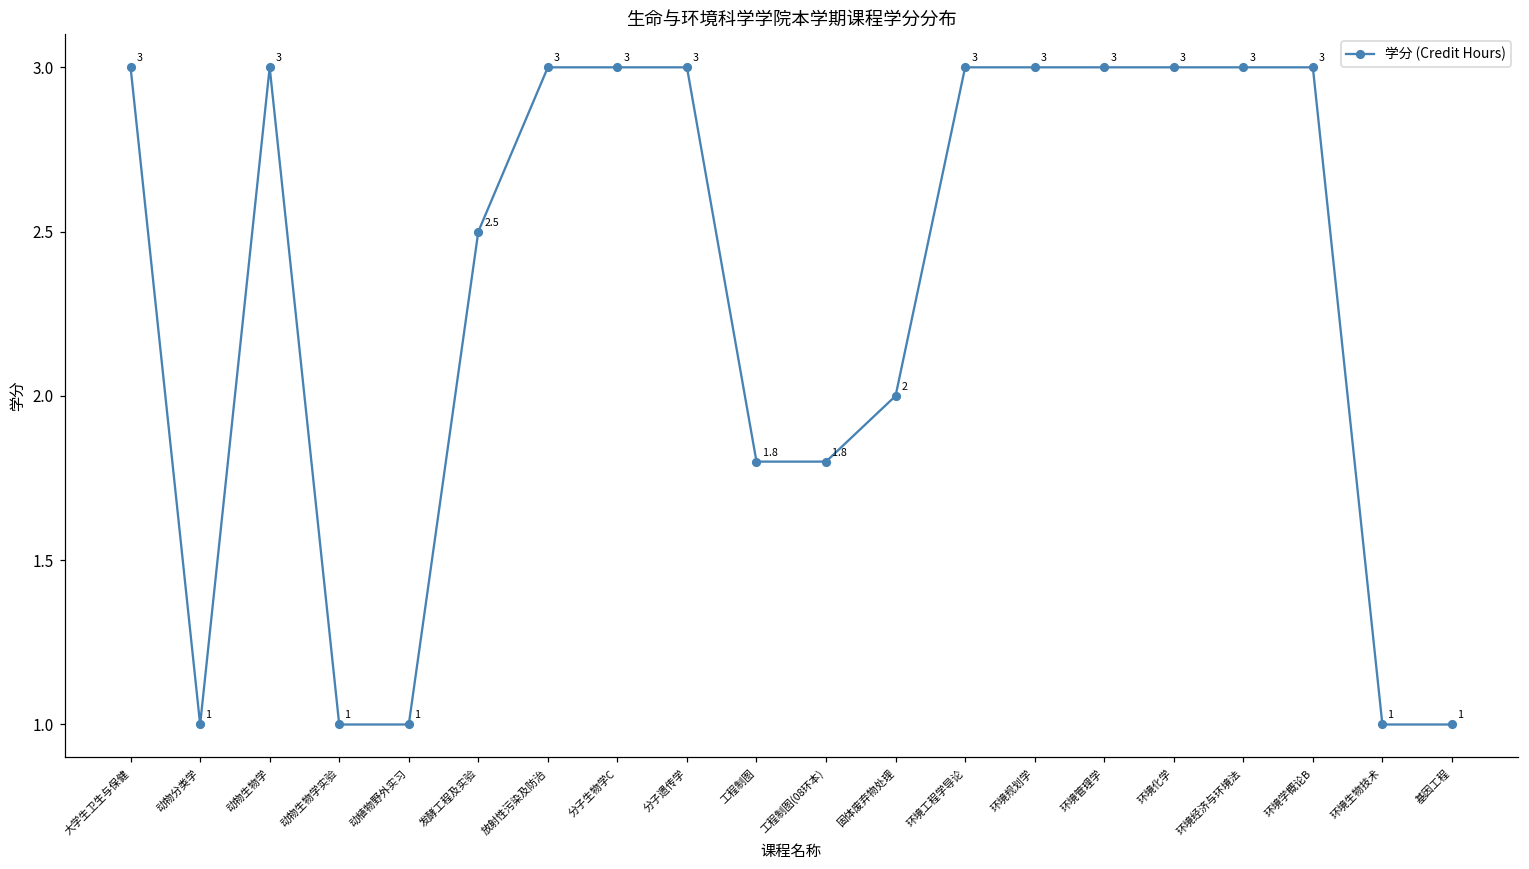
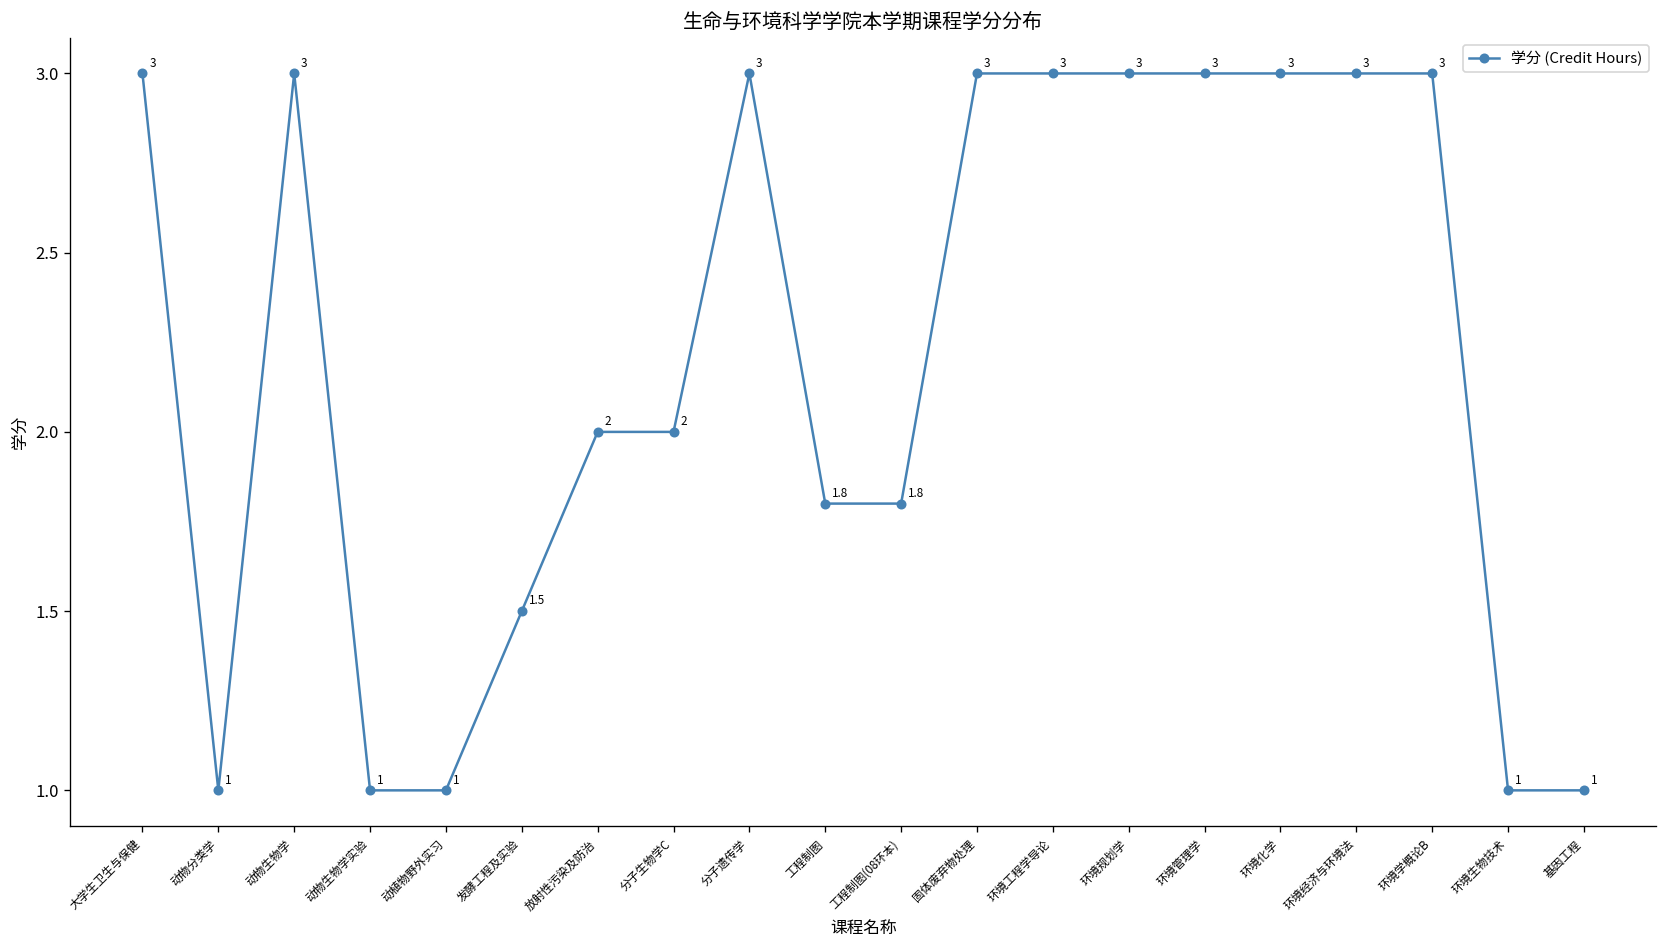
发酵工程及实验: 2.5 -> 1.5
放射性污染及防治: 3 -> 2
分子生物学C: 3 -> 2
固体废弃物处理: 2 -> 3
